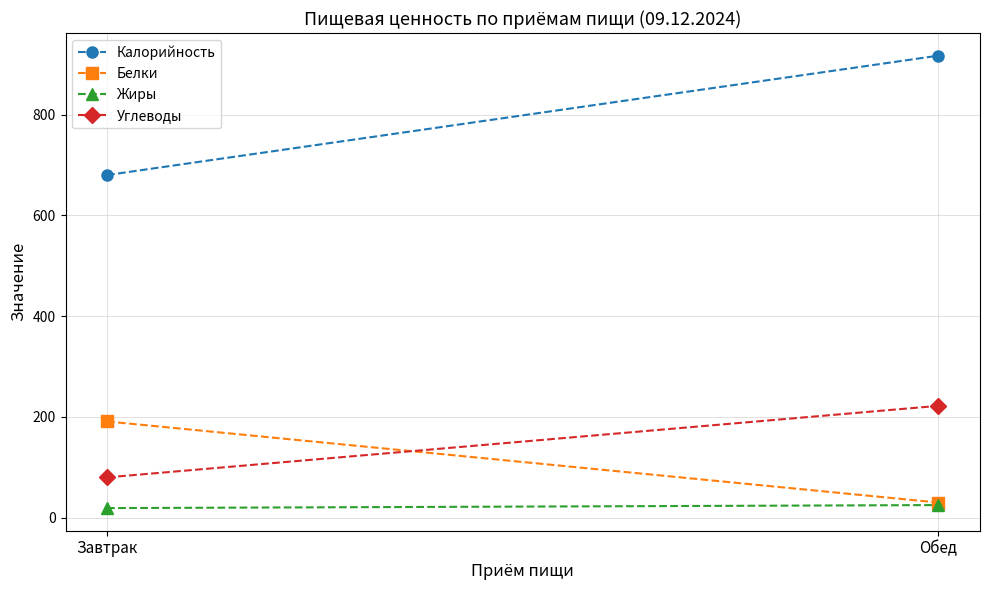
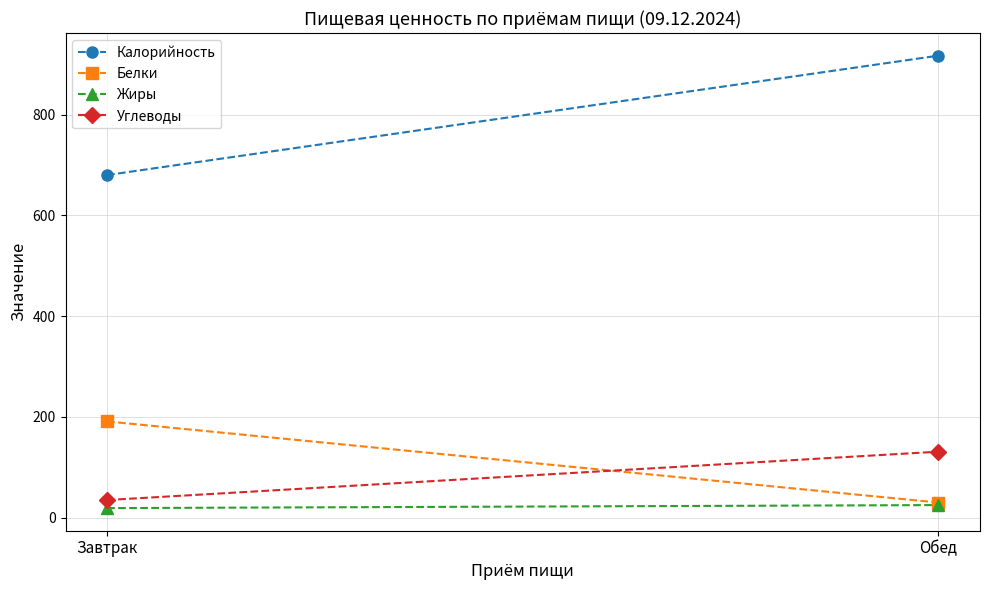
Углеводы, Завтрак: 80 -> 40
Углеводы, Обед: 220 -> 130
